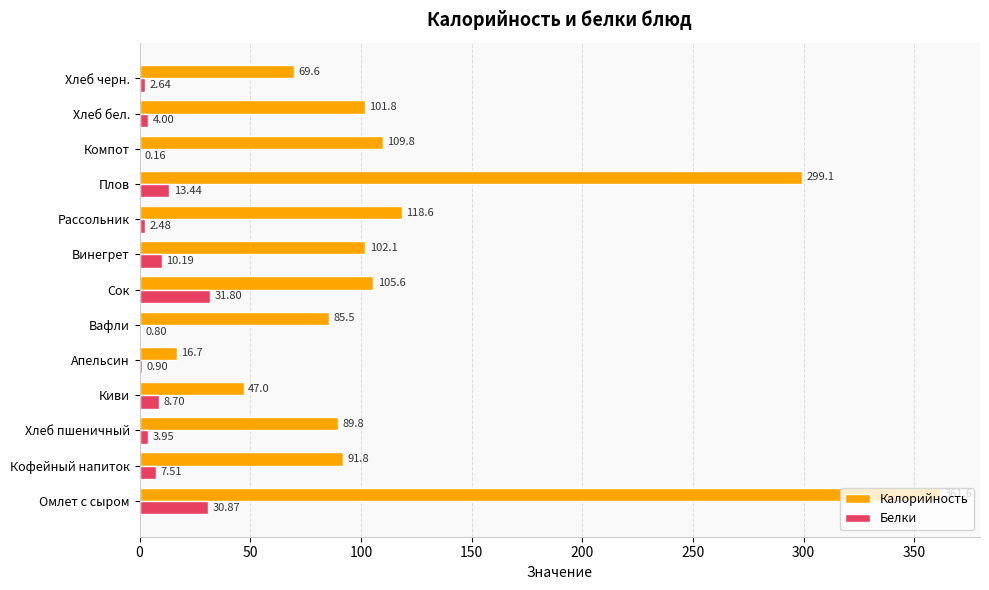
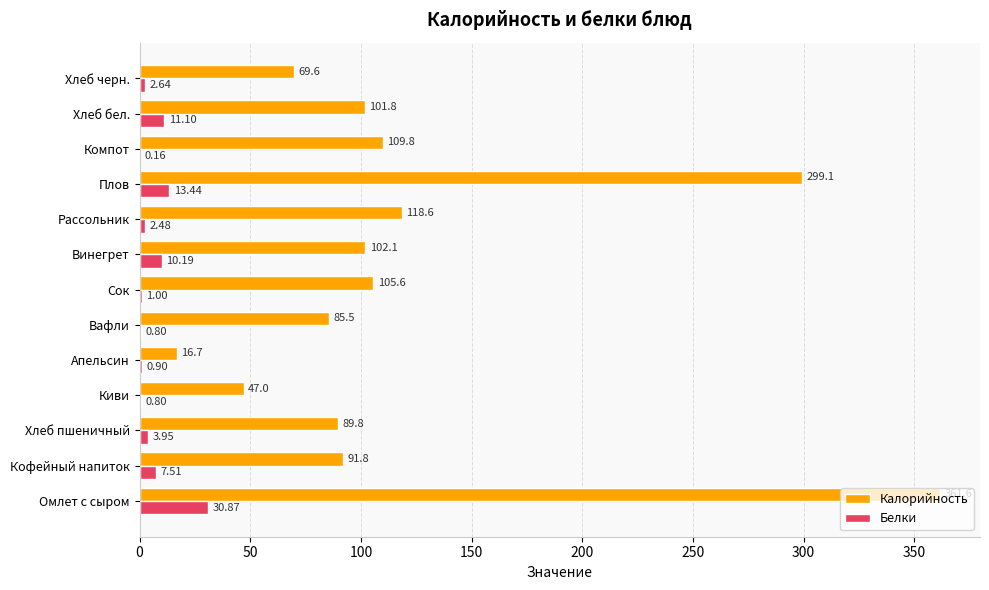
Белки, Хлеб бел.: 4.00 -> 11.10
Белки, Сок: 31.80 -> 1.00
Белки, Киви: 8.70 -> 0.80
